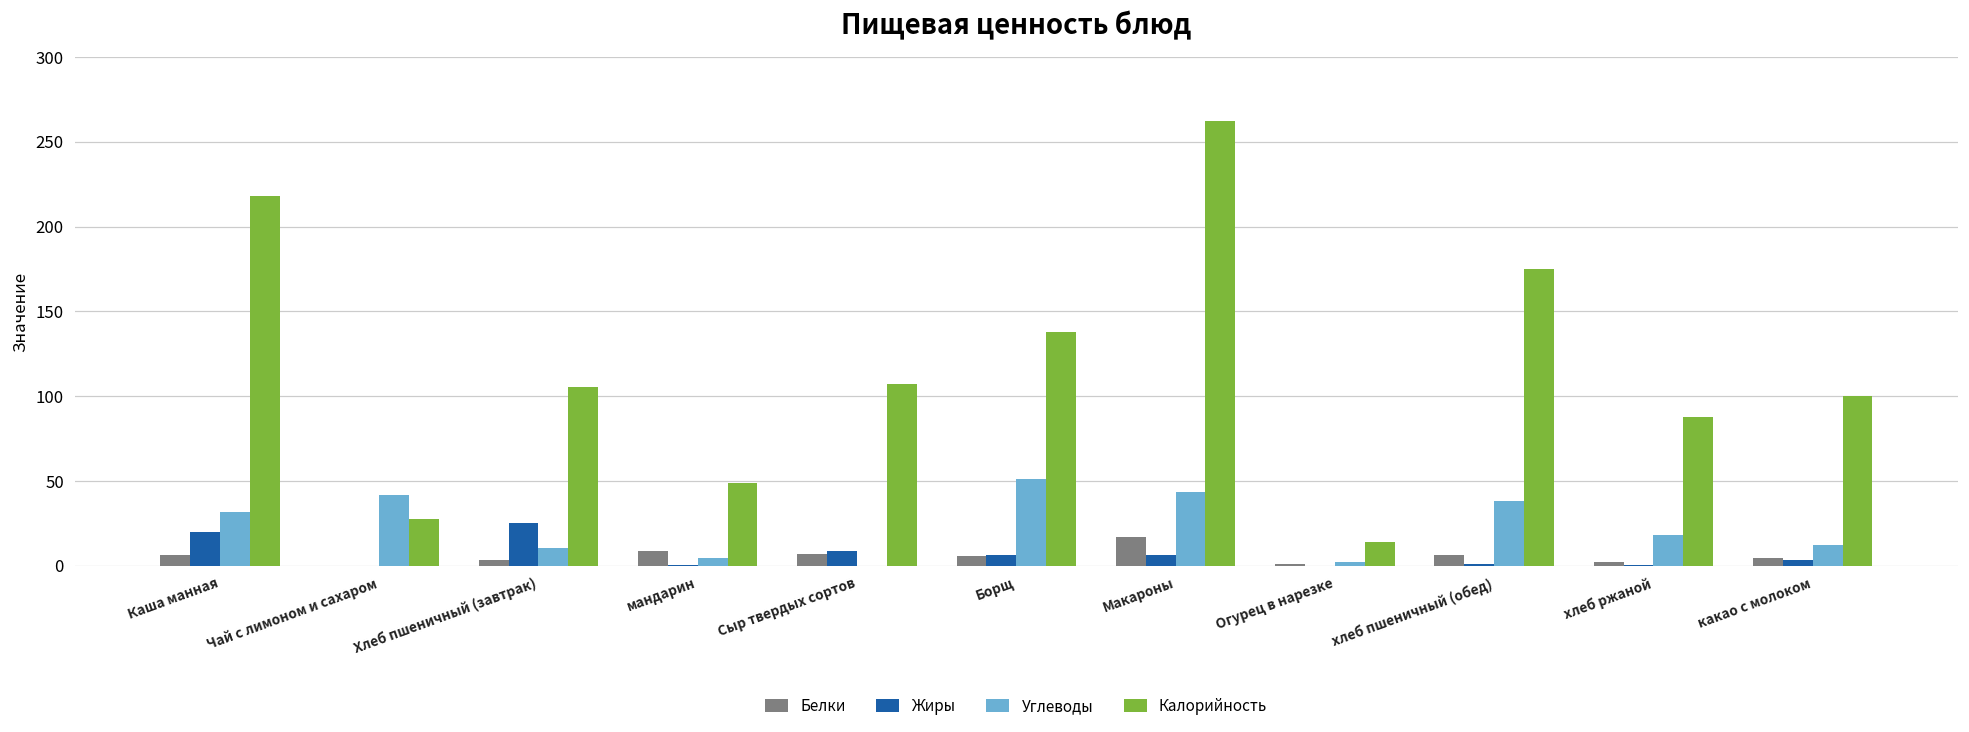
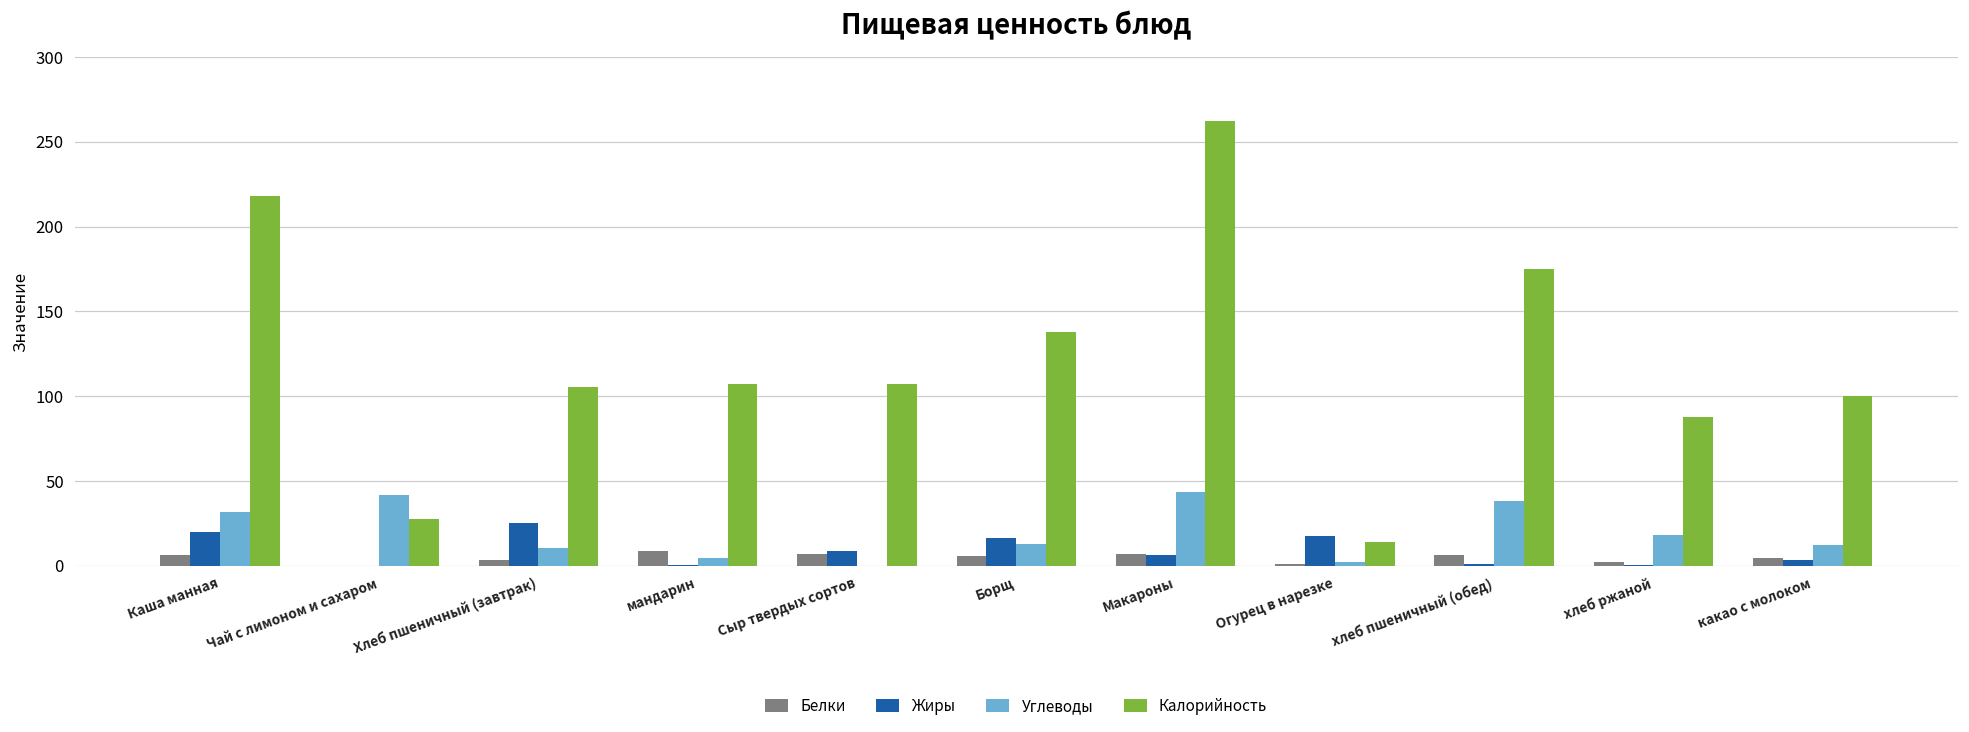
Калорийность, мандарин: 49 -> 107
Жиры, Борщ: 6 -> 17
Углеводы, Борщ: 51 -> 13
Белки, Макароны: 17 -> 7
Жиры, Огурец в нарезке: 0 -> 18
